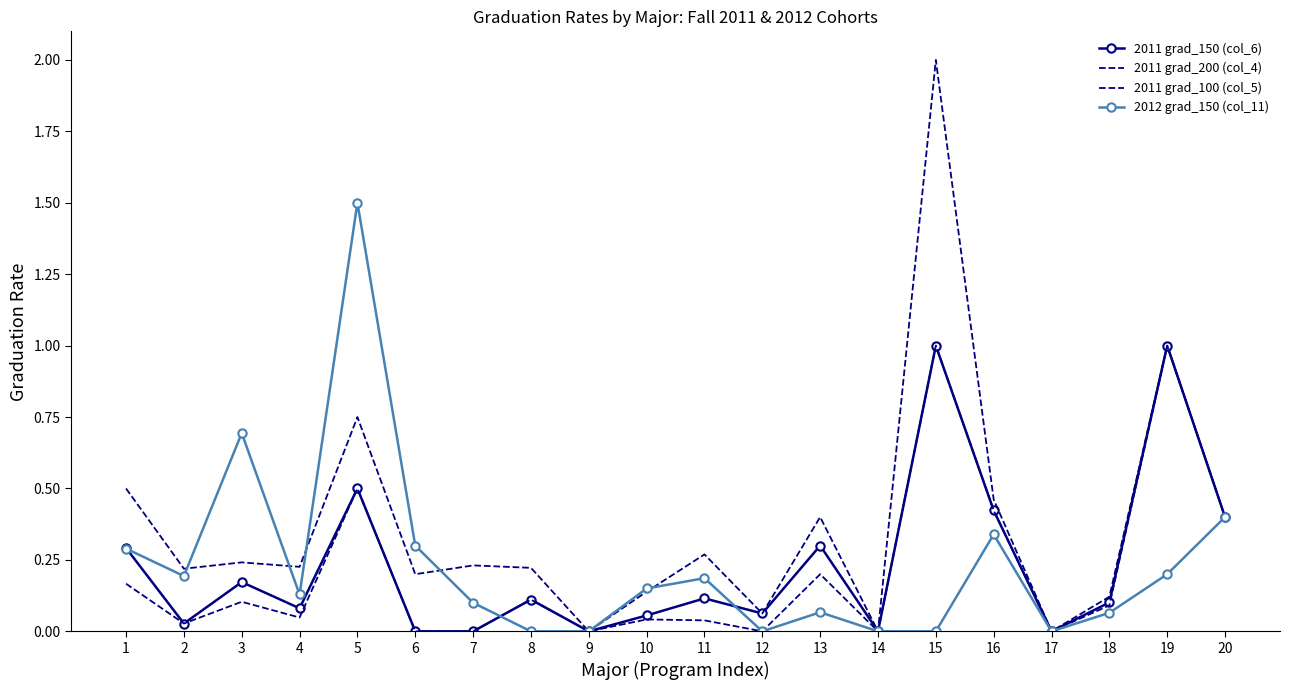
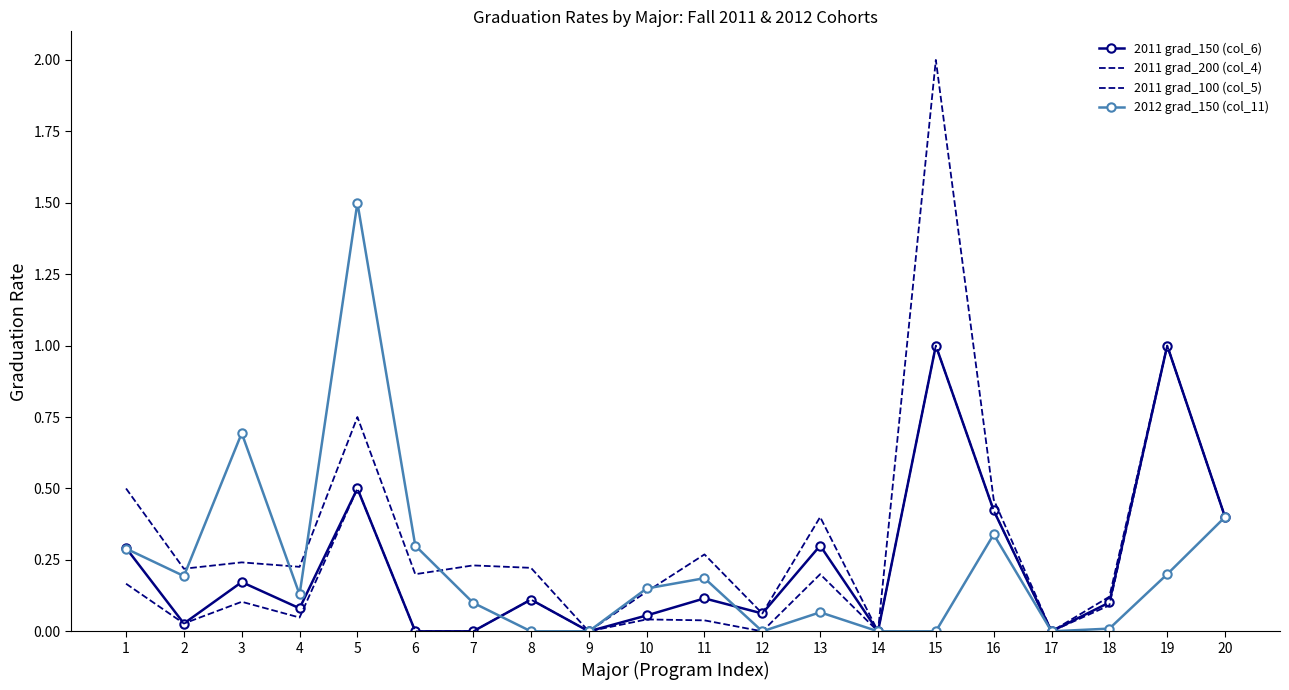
2012 grad_150 (col_11), 18: 0.06 -> 0.01
